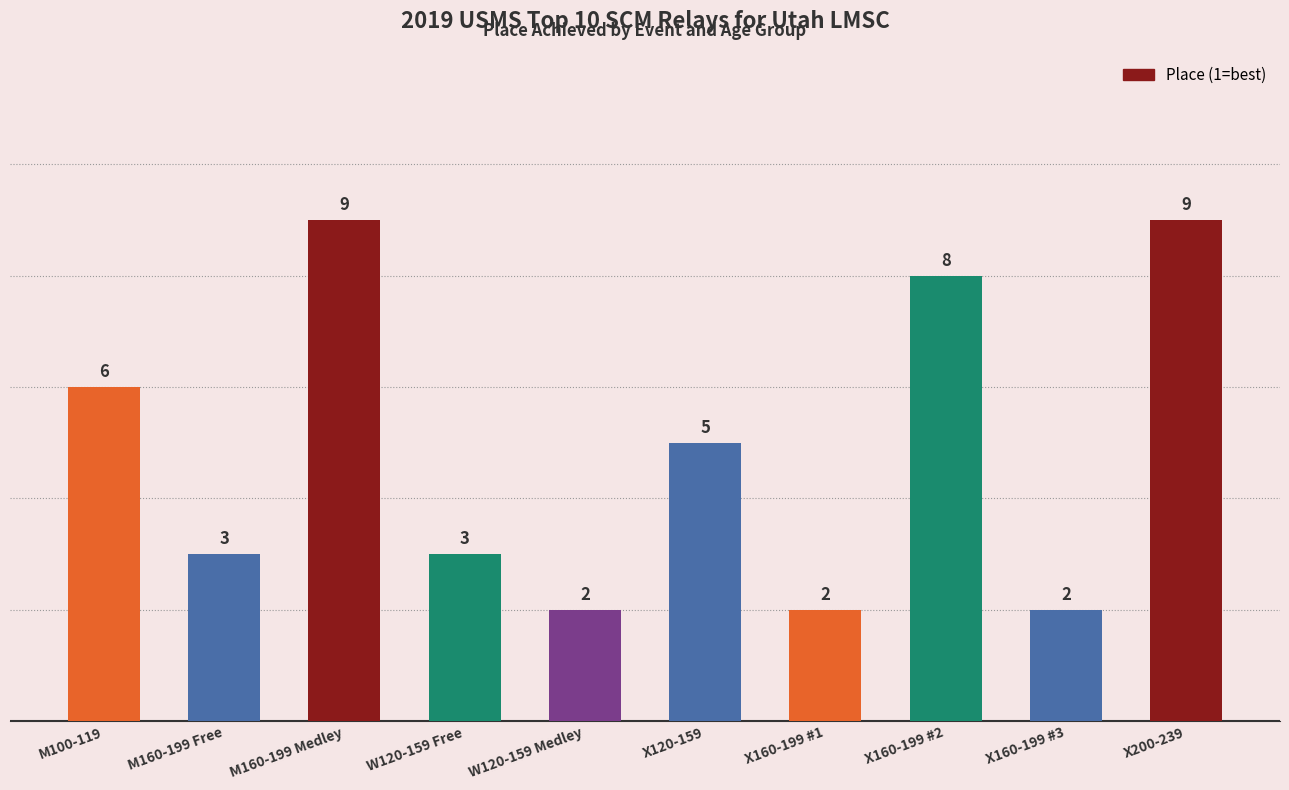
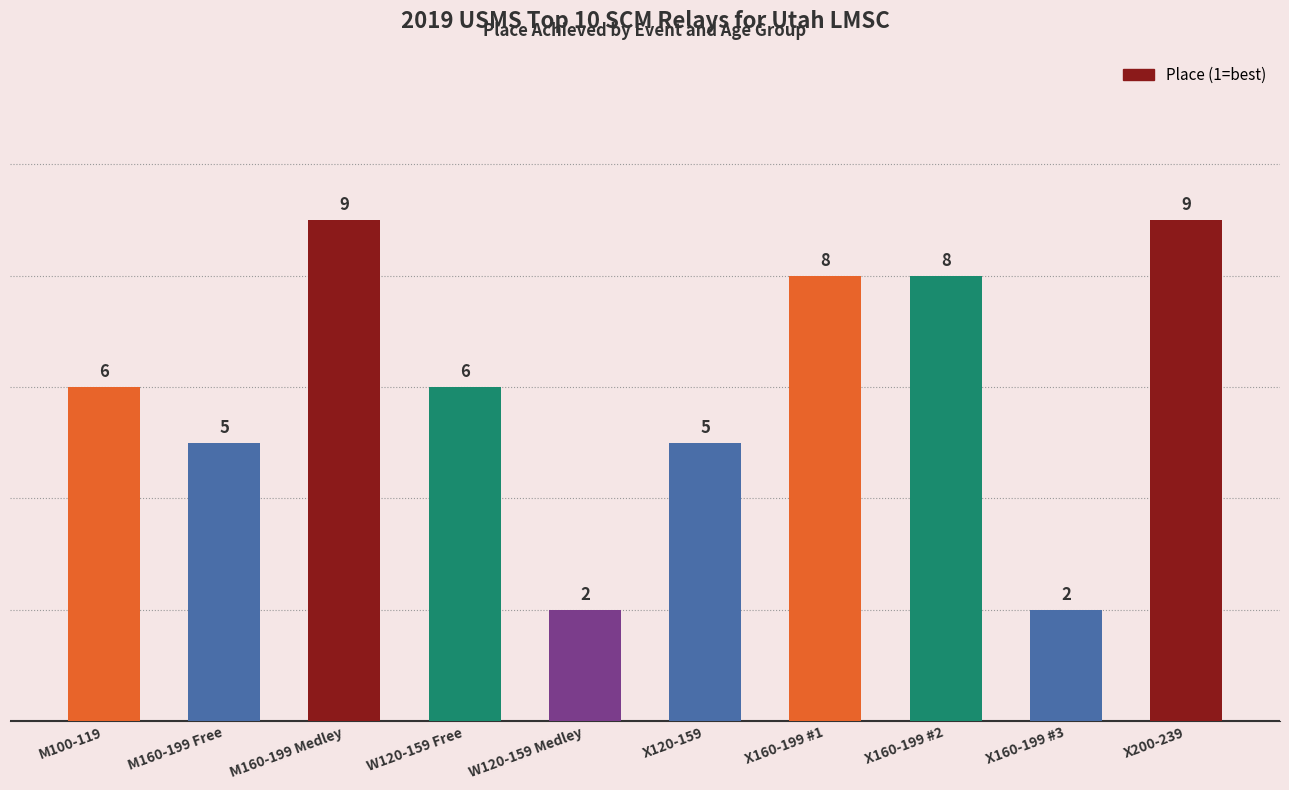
M160-199 Free: 3 -> 5
W120-159 Free: 3 -> 6
X160-199 #1: 2 -> 8
